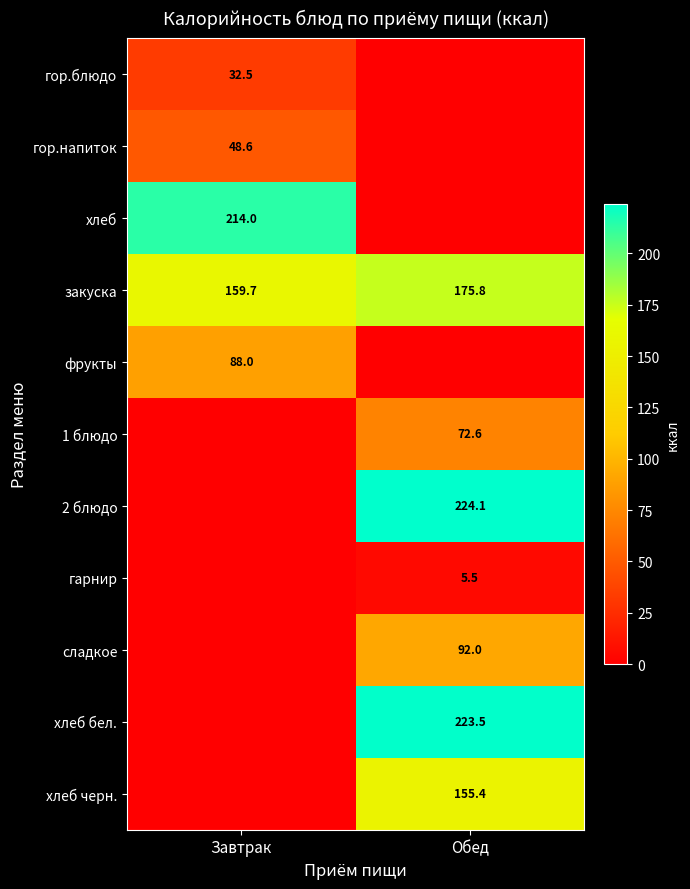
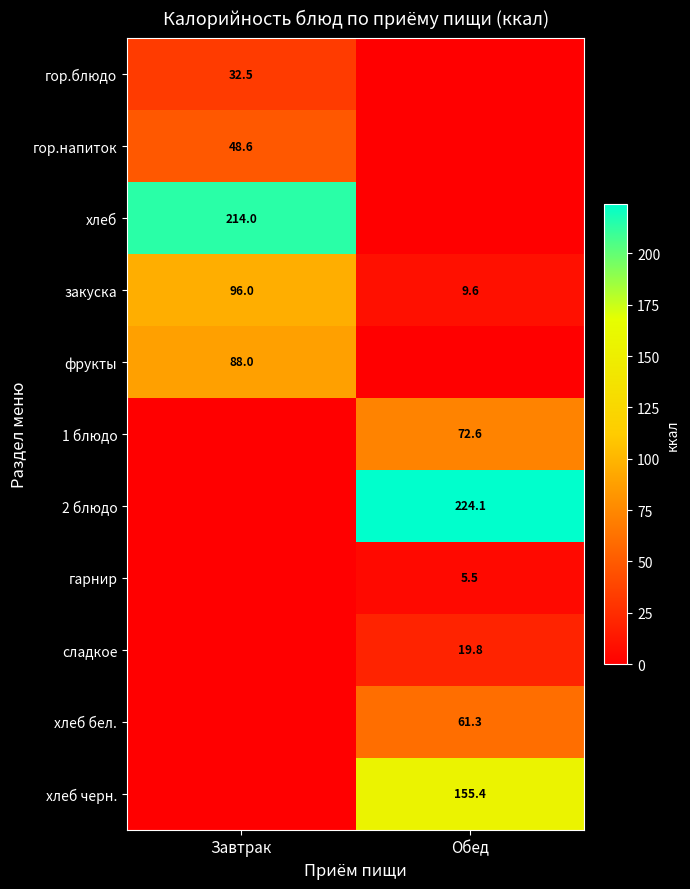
закуска, Завтрак: 159.7 -> 96.0
закуска, Обед: 175.8 -> 9.6
сладкое, Обед: 92.0 -> 19.8
хлеб бел., Обед: 223.5 -> 61.3
